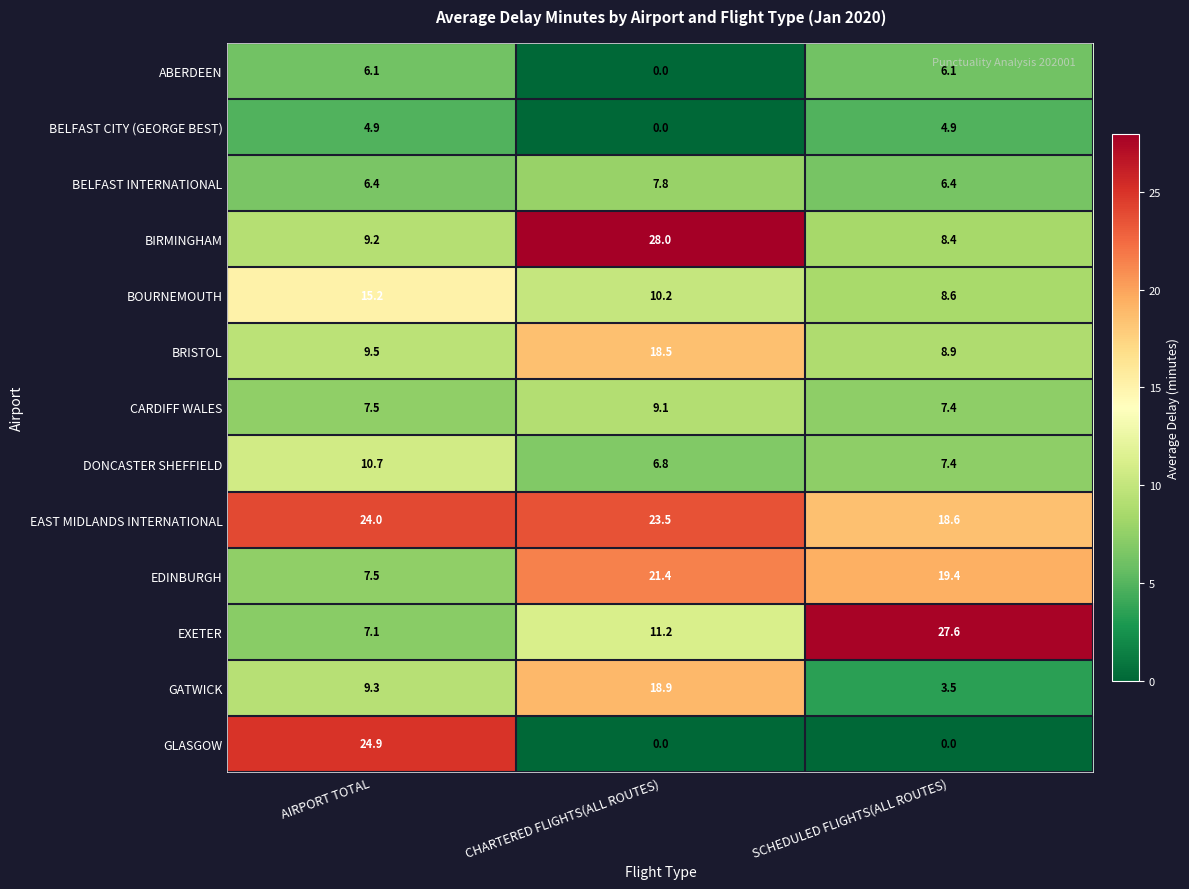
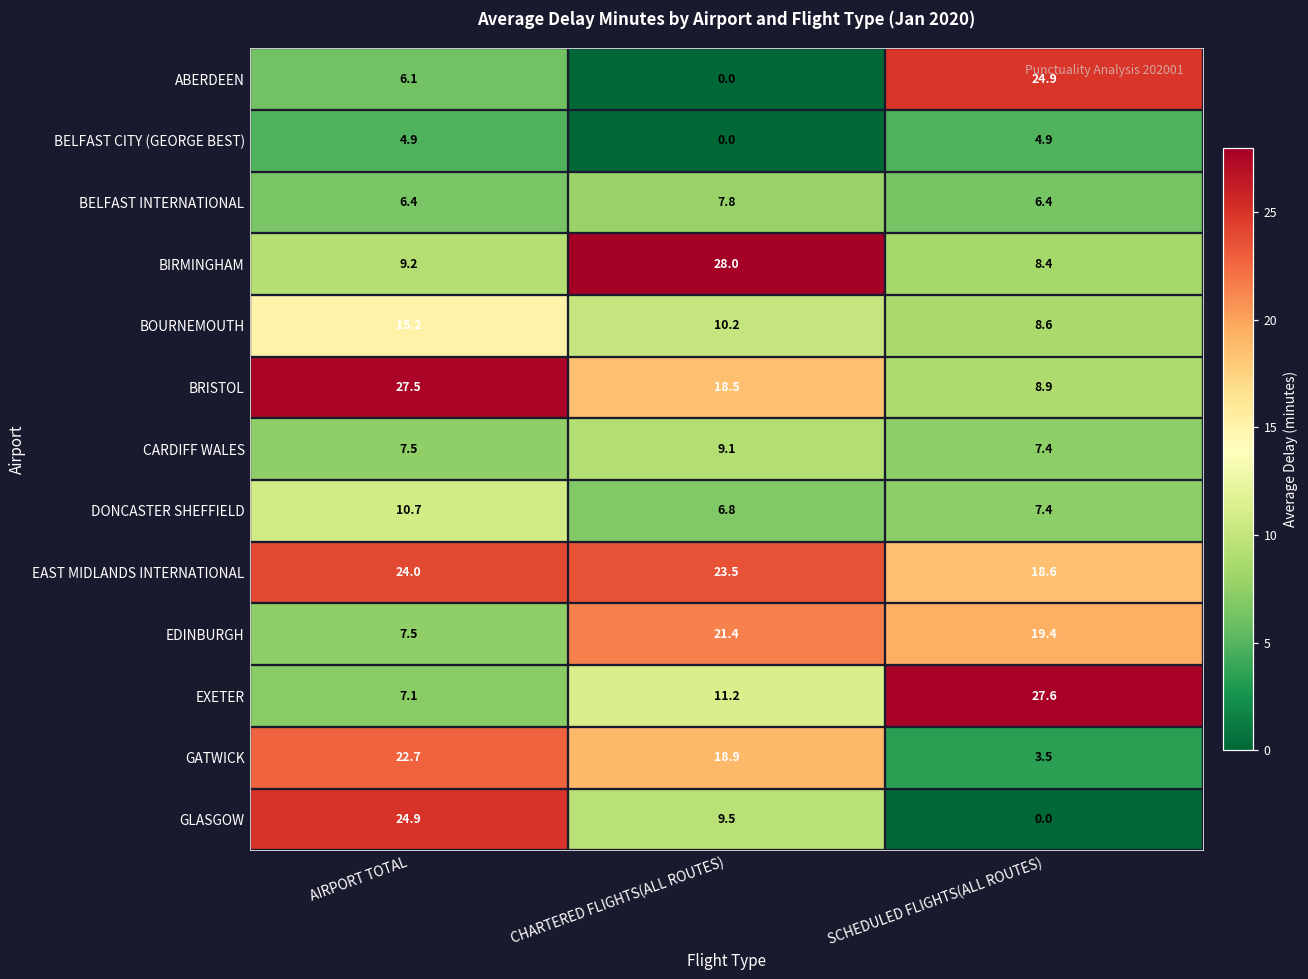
ABERDEEN, SCHEDULED FLIGHTS(ALL ROUTES): 6.1 -> 24.9
BRISTOL, AIRPORT TOTAL: 9.5 -> 27.5
GATWICK, AIRPORT TOTAL: 9.3 -> 22.7
GLASGOW, CHARTERED FLIGHTS(ALL ROUTES): 0.0 -> 9.5
